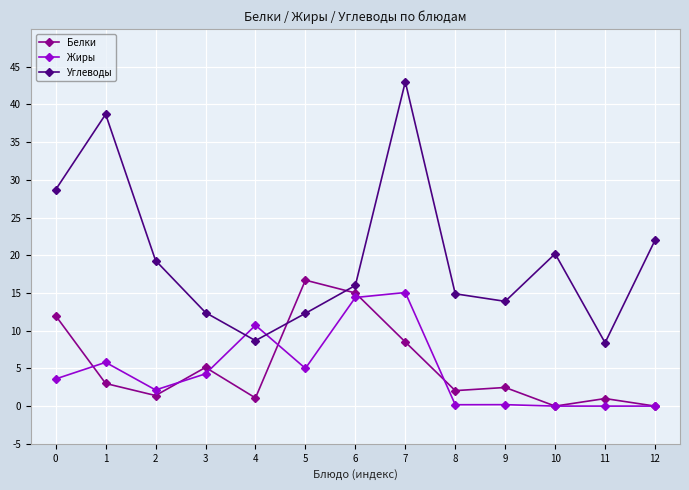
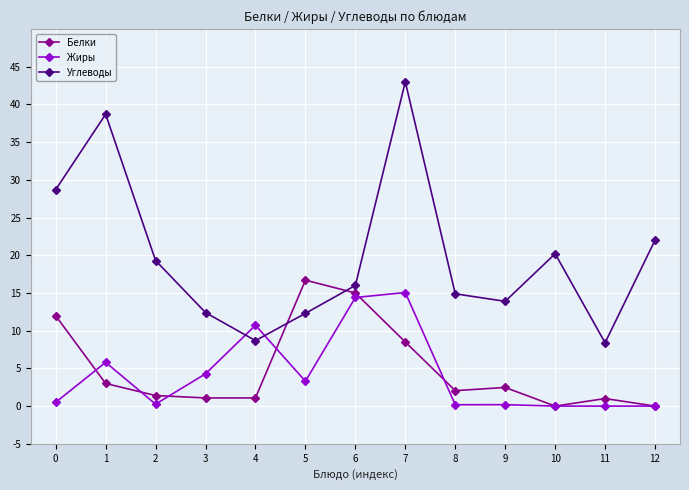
Жиры, 0: 4 -> 1
Жиры, 2: 2 -> 0
Белки, 3: 5 -> 1
Жиры, 5: 5 -> 3
